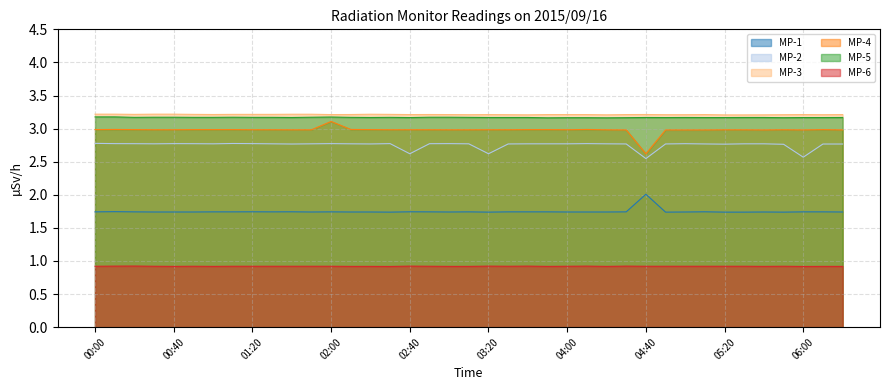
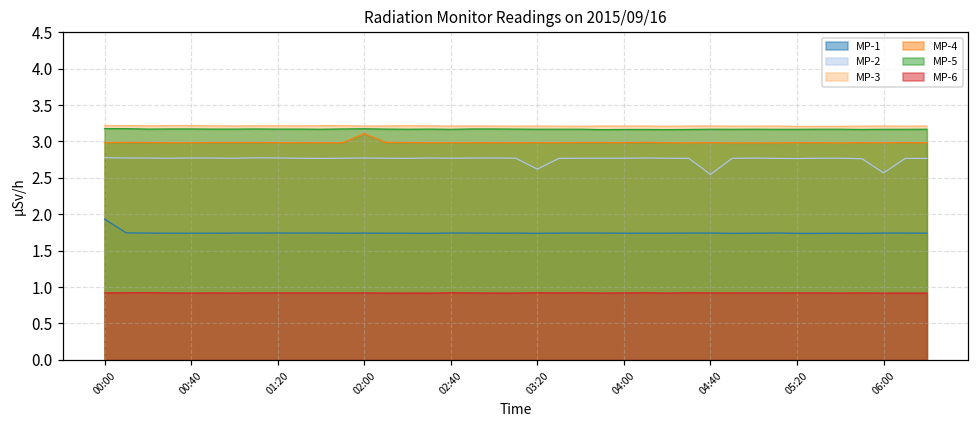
MP-1, 00:00: 1.7 -> 1.9
MP-2, 02:40: 2.6 -> 2.8
MP-1, 04:40: 2.0 -> 1.7
MP-4, 04:40: 2.6 -> 3.0
